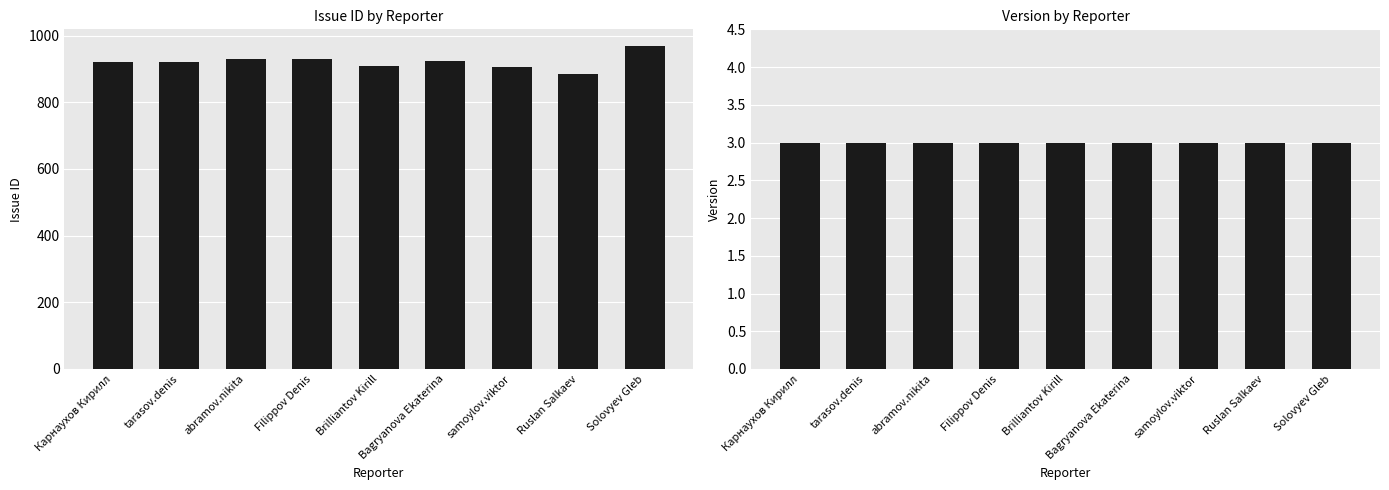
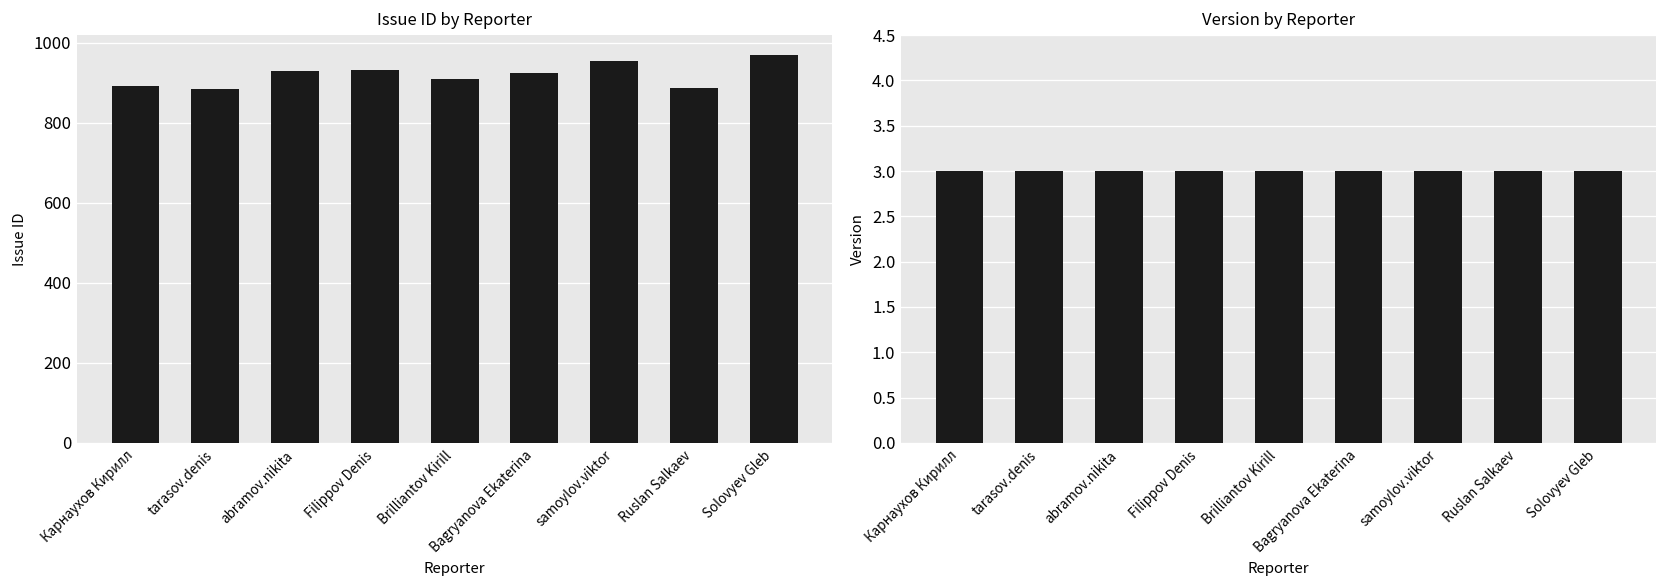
Issue ID by Reporter, Карнаухов Кирилл: 920 -> 890
Issue ID by Reporter, tarasov.denis: 920 -> 880
Issue ID by Reporter, samoylov.viktor: 910 -> 950
